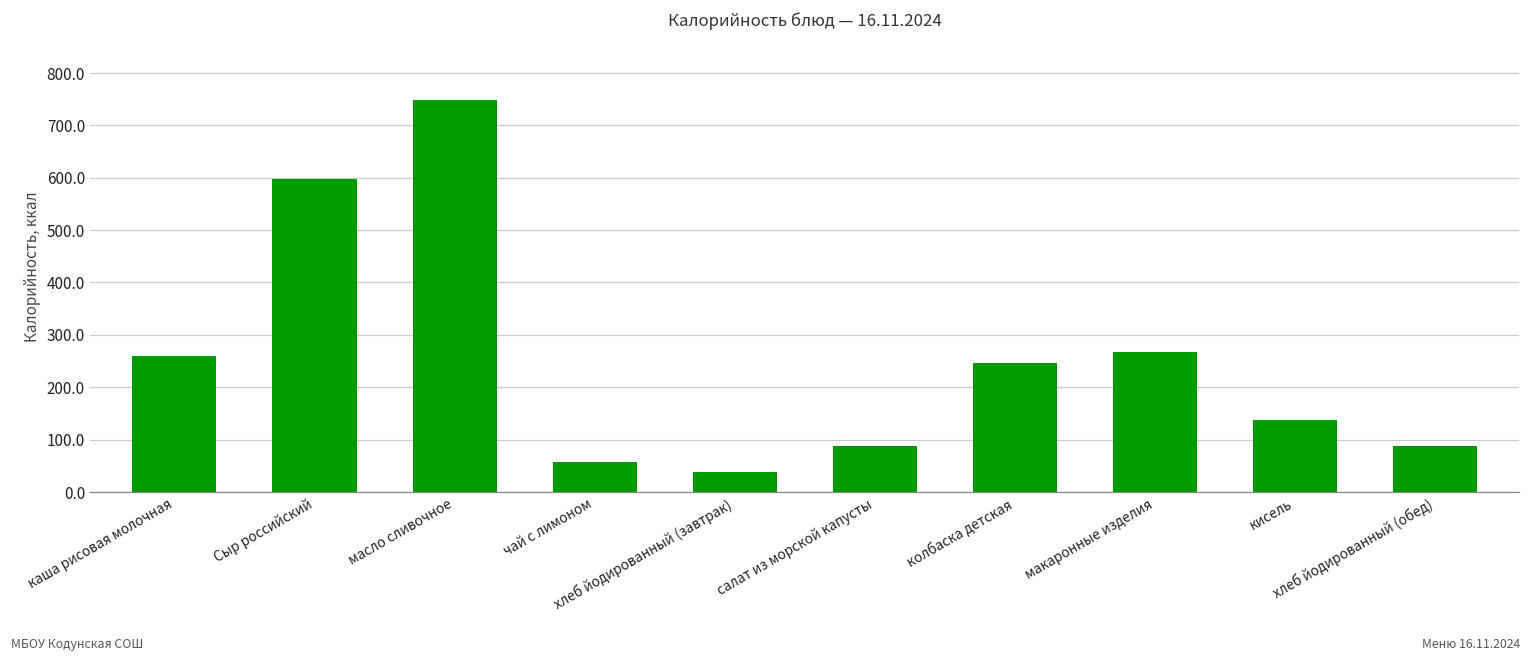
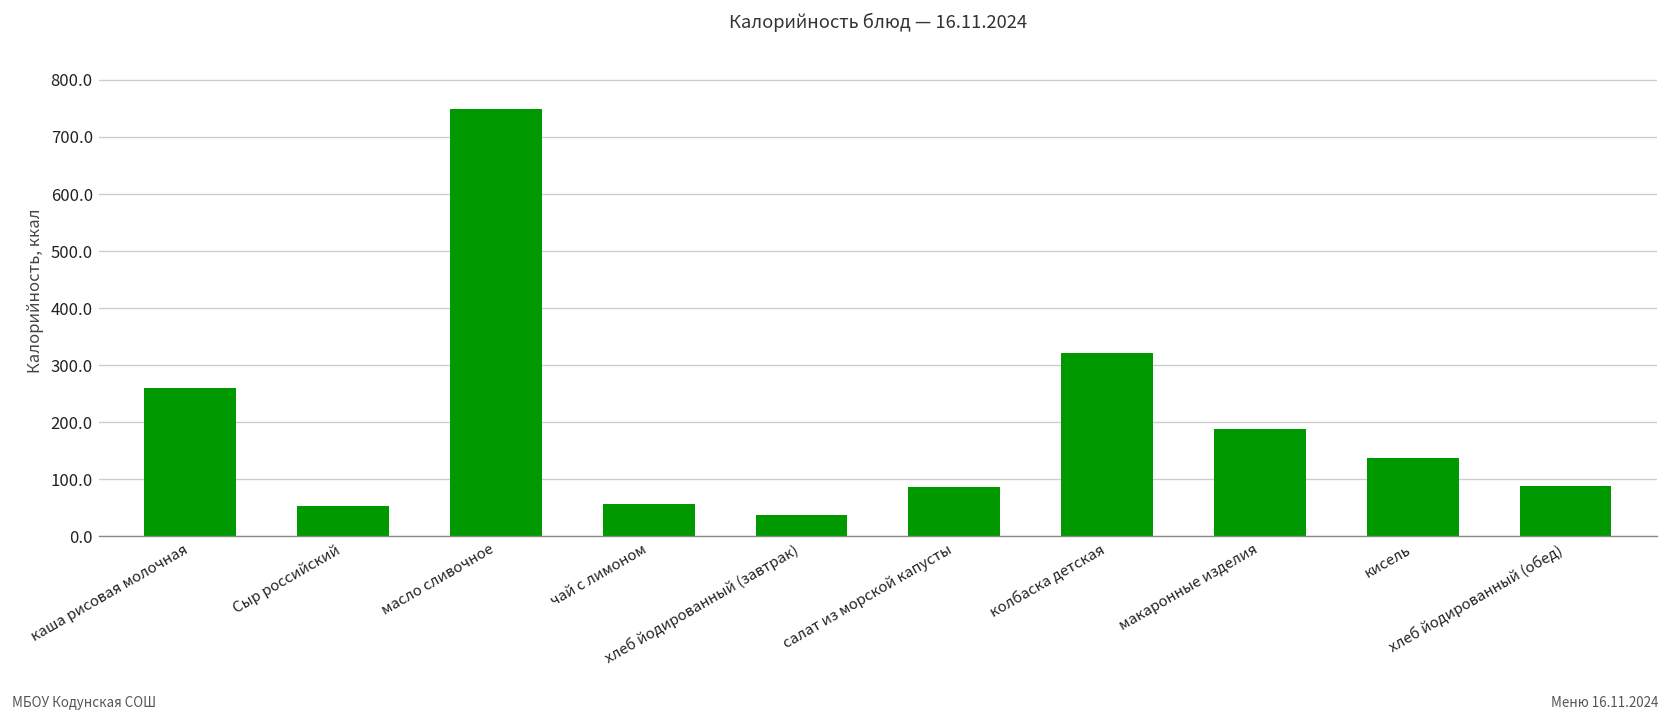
Сыр российский: 600 -> 50
колбаска детская: 250 -> 320
макаронные изделия: 270 -> 190
